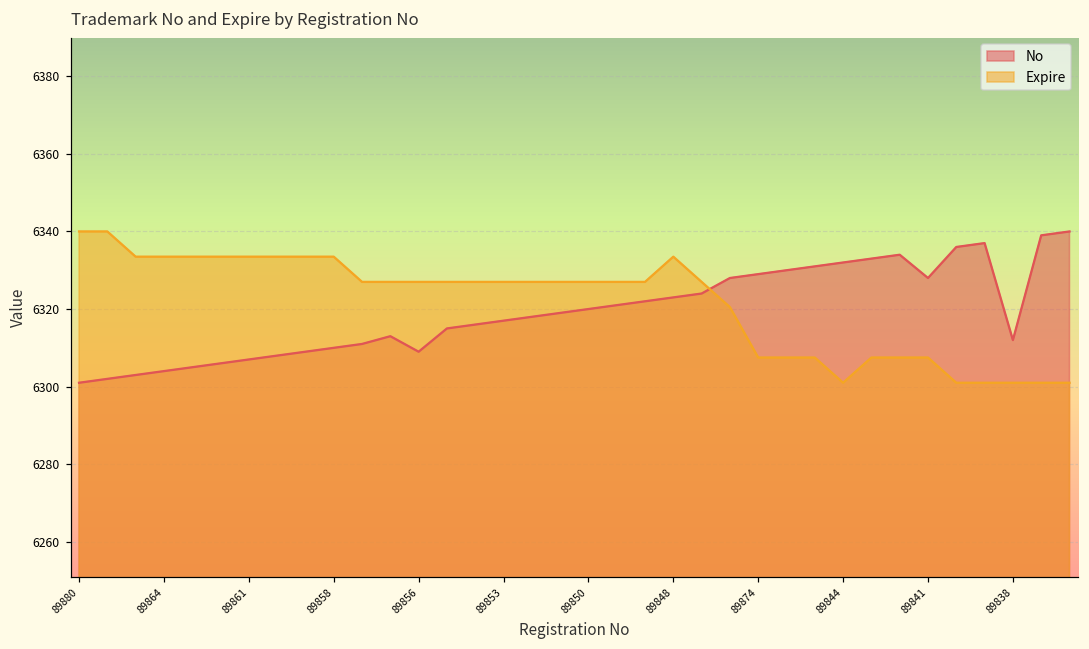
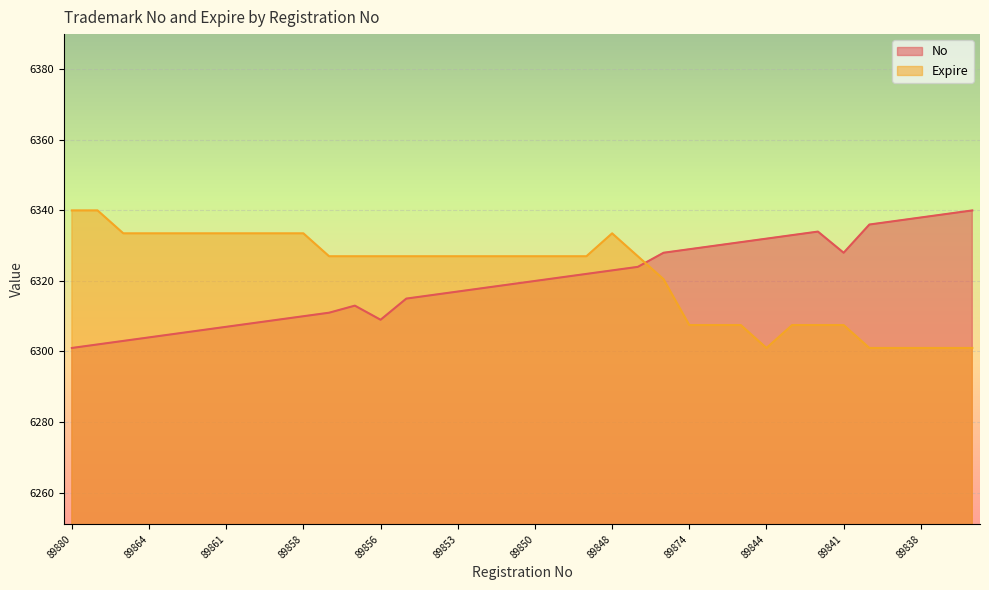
No, 89838: 6312 -> 6338
